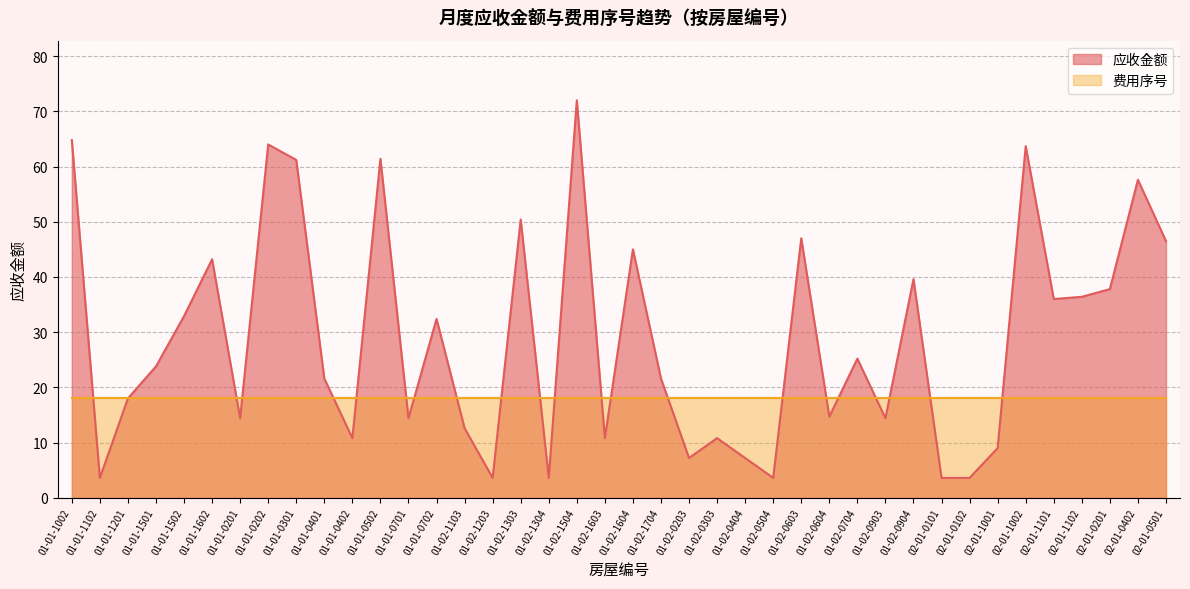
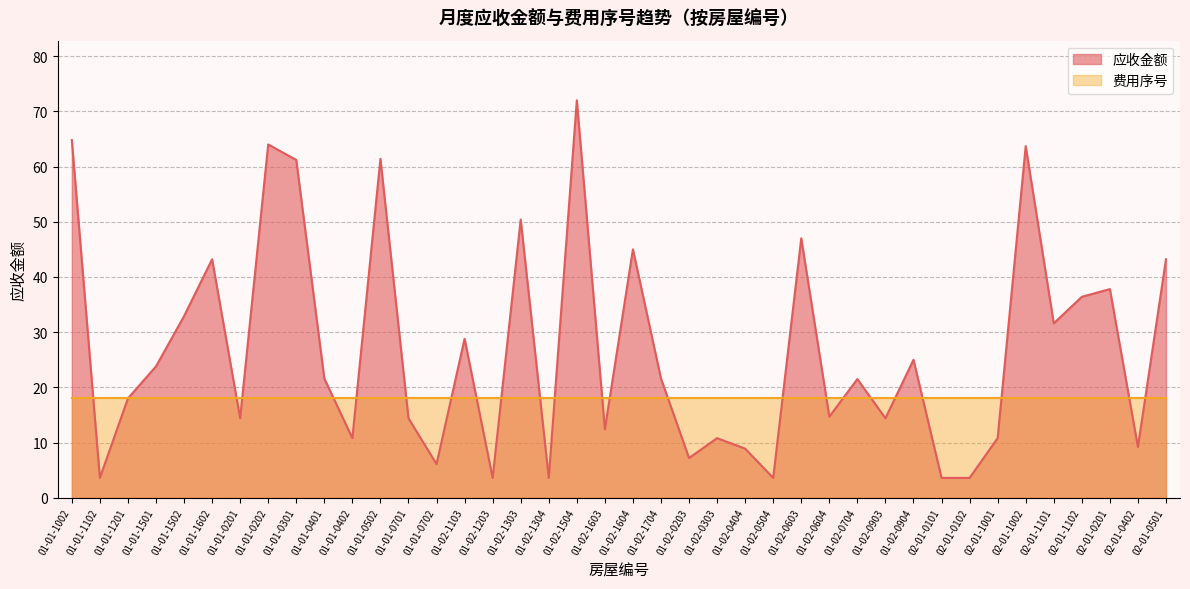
应收金额, 01-01-0702: 32 -> 6
应收金额, 01-02-1103: 13 -> 29
应收金额, 01-02-1603: 11 -> 12
应收金额, 01-02-0404: 7 -> 9
应收金额, 01-02-0704: 25 -> 22
应收金额, 01-02-0904: 40 -> 25
应收金额, 02-01-1001: 9 -> 11
应收金额, 02-01-1101: 36 -> 32
应收金额, 02-01-0402: 58 -> 9
应收金额, 02-01-0501: 47 -> 43
